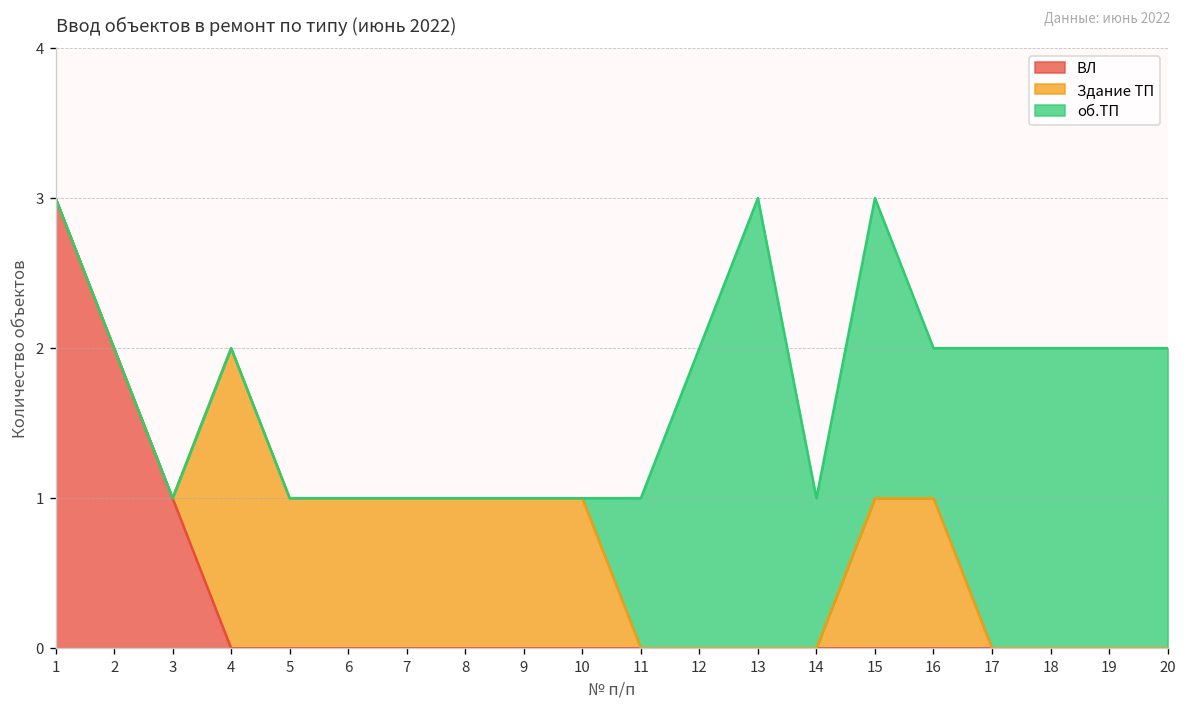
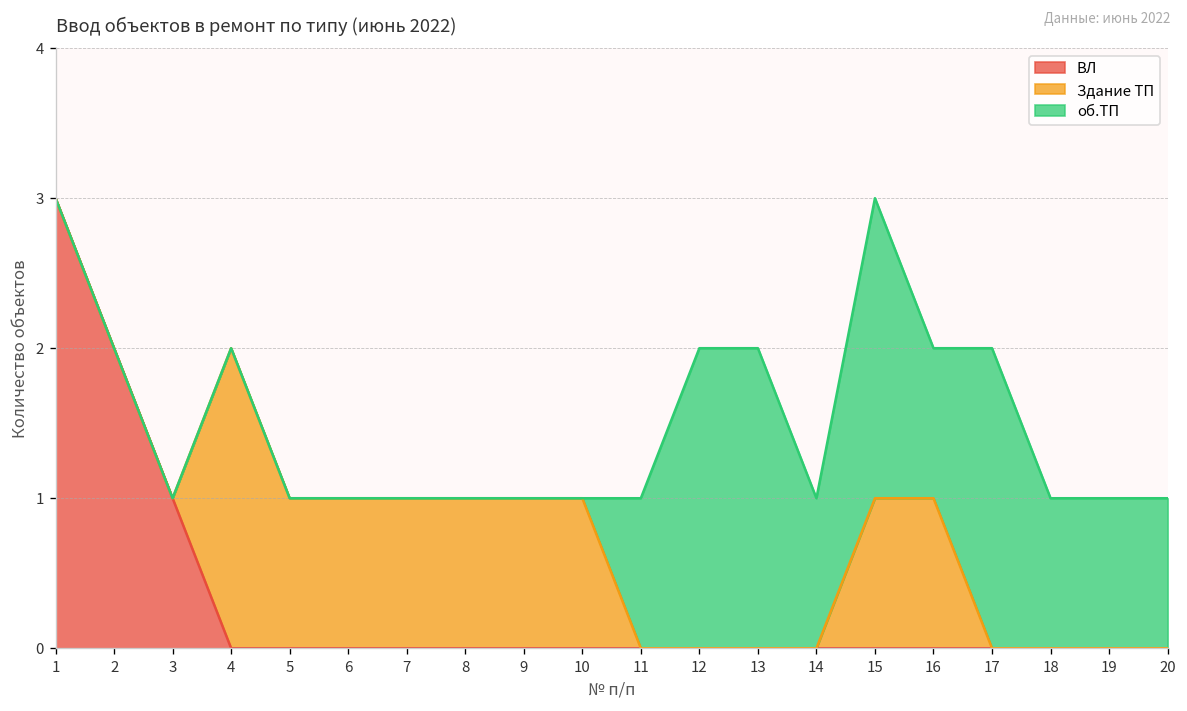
об.ТП, 13: 3 -> 2
об.ТП, 18: 2 -> 1
об.ТП, 19: 2 -> 1
об.ТП, 20: 2 -> 1
